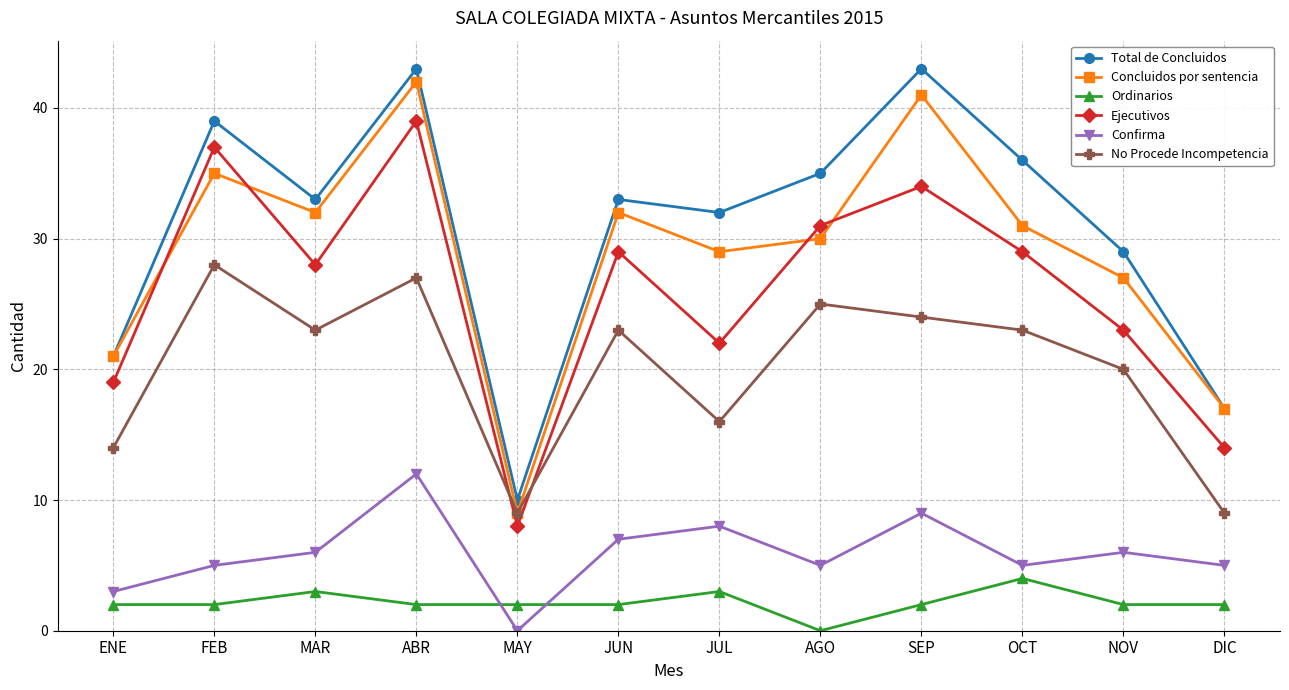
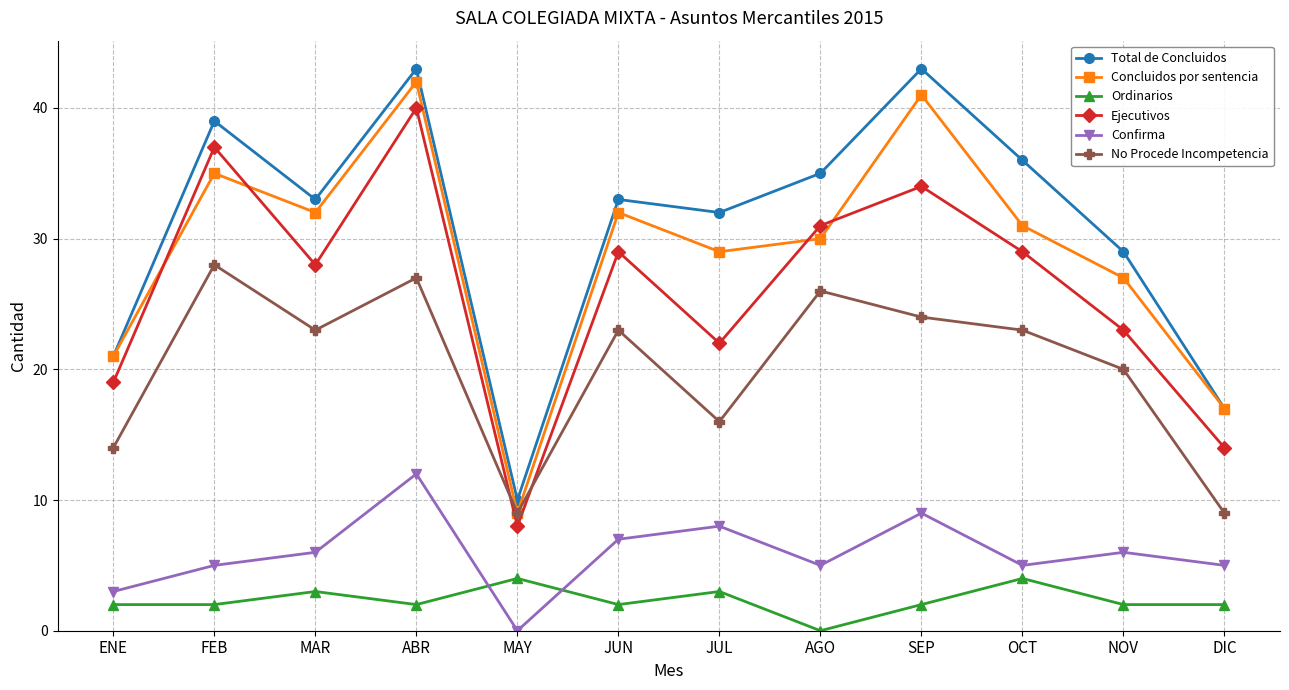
Ejecutivos, ABR: 39 -> 40
Ordinarios, MAY: 2 -> 4
No Procede Incompetencia, AGO: 25 -> 26
